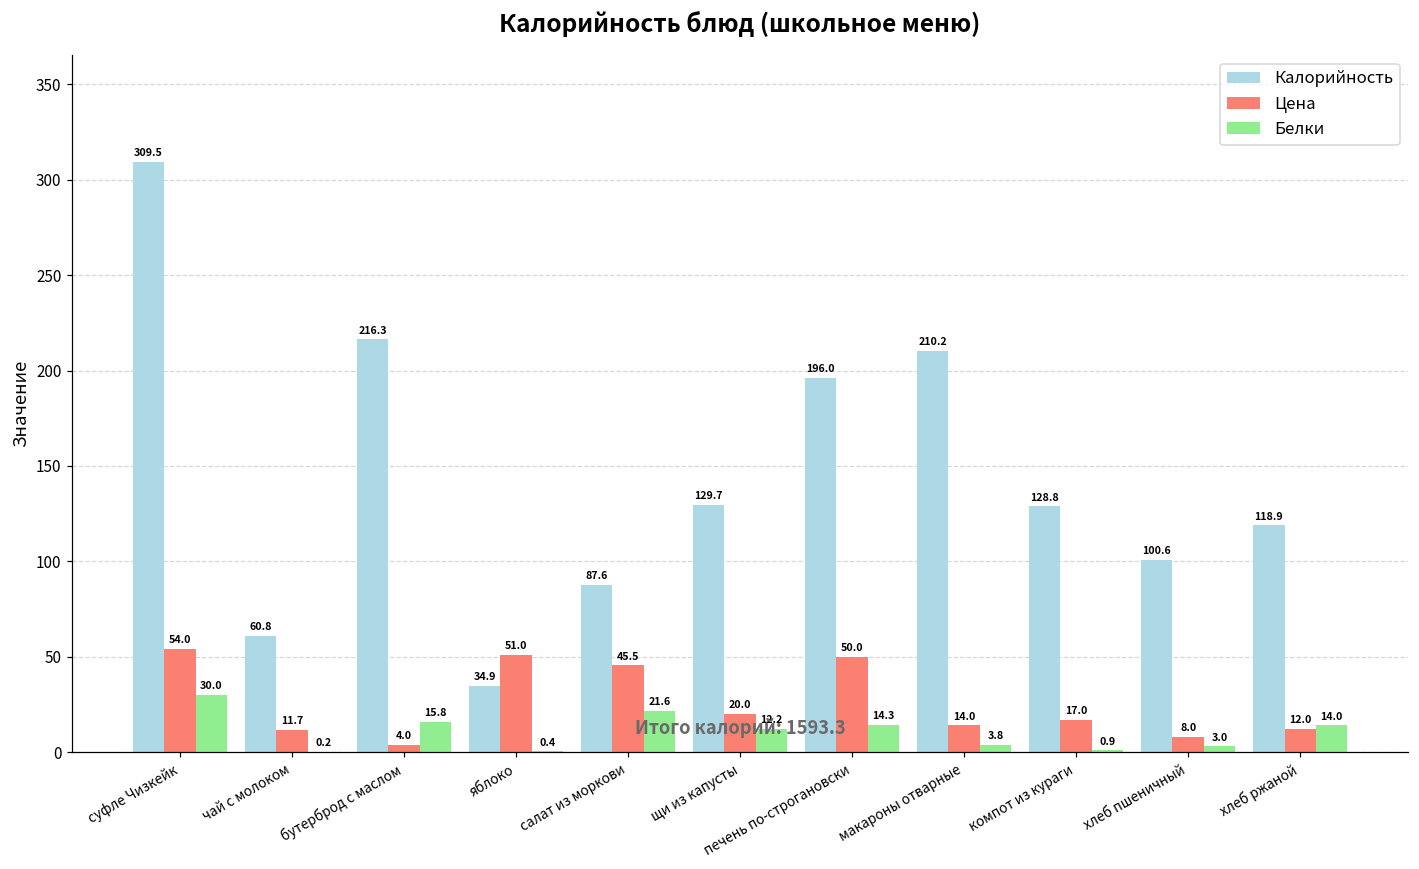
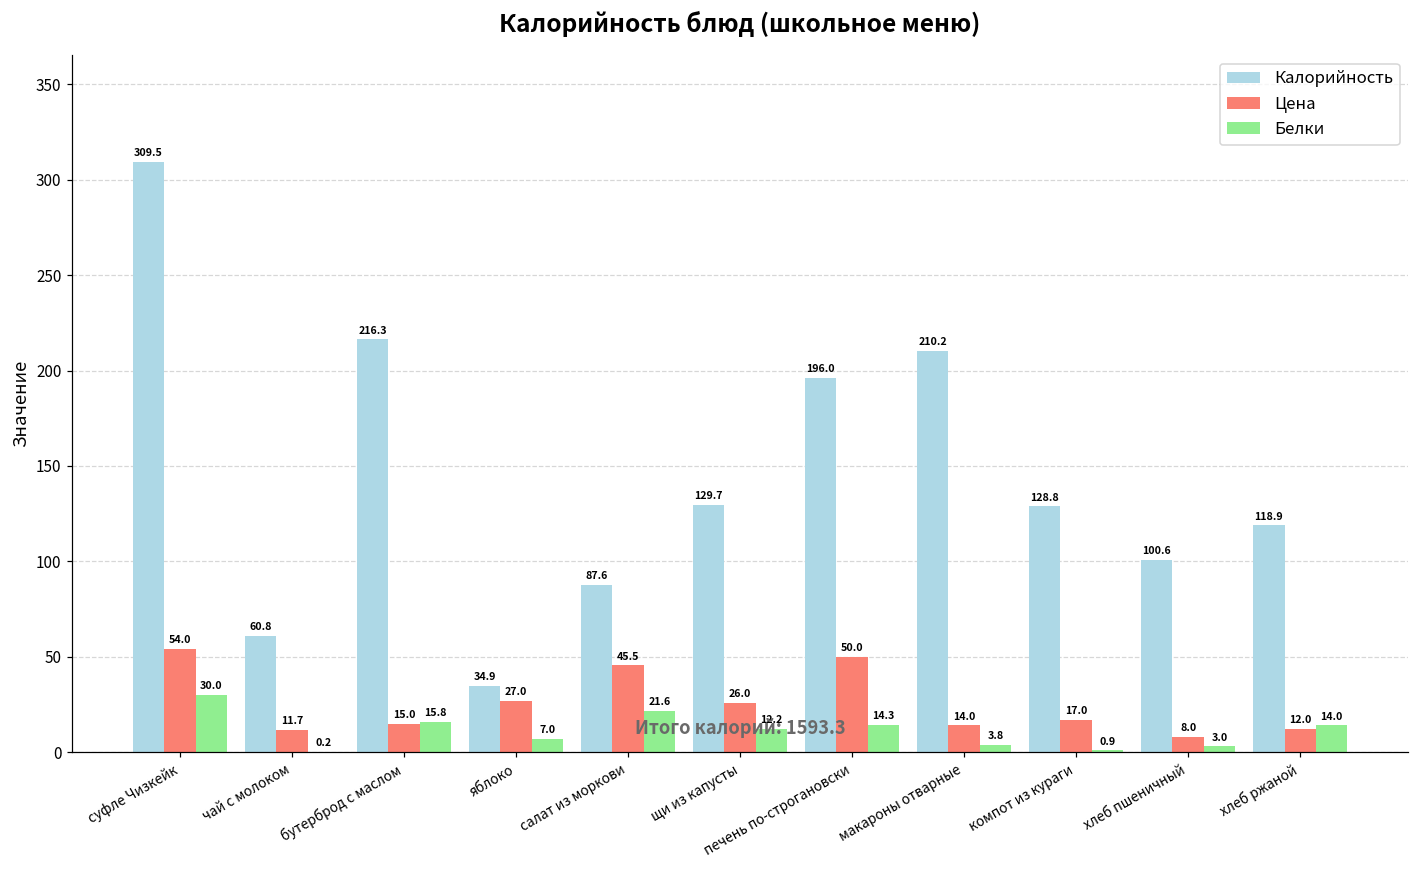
Цена, бутерброд с маслом: 4.0 -> 15.0
Цена, яблоко: 51.0 -> 27.0
Белки, яблоко: 0.4 -> 7.0
Цена, щи из капусты: 20.0 -> 26.0
